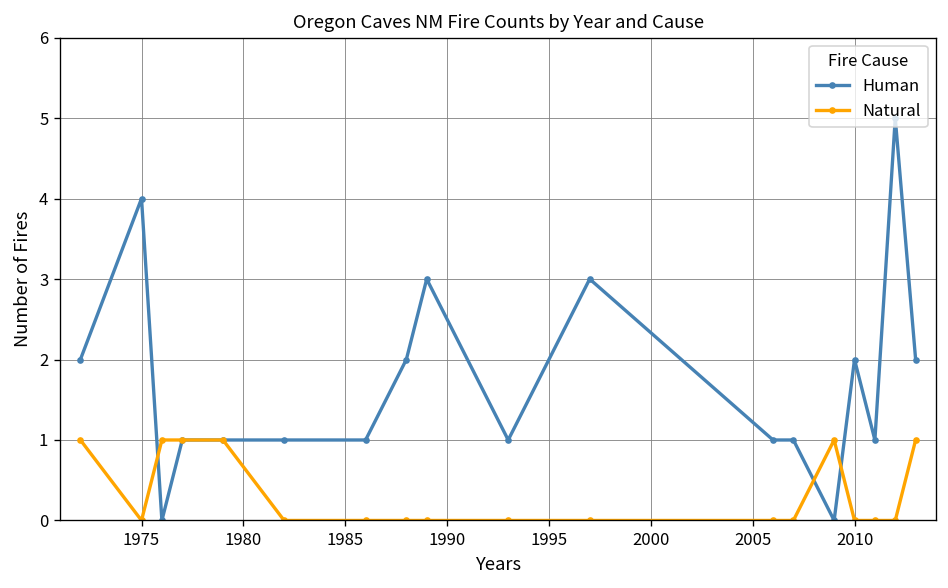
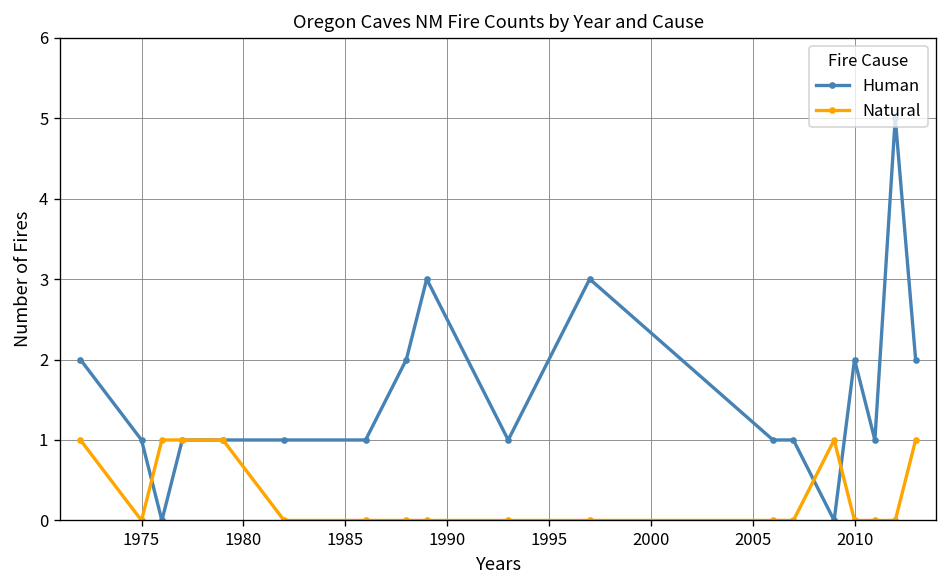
Human, 1975: 4 -> 1
